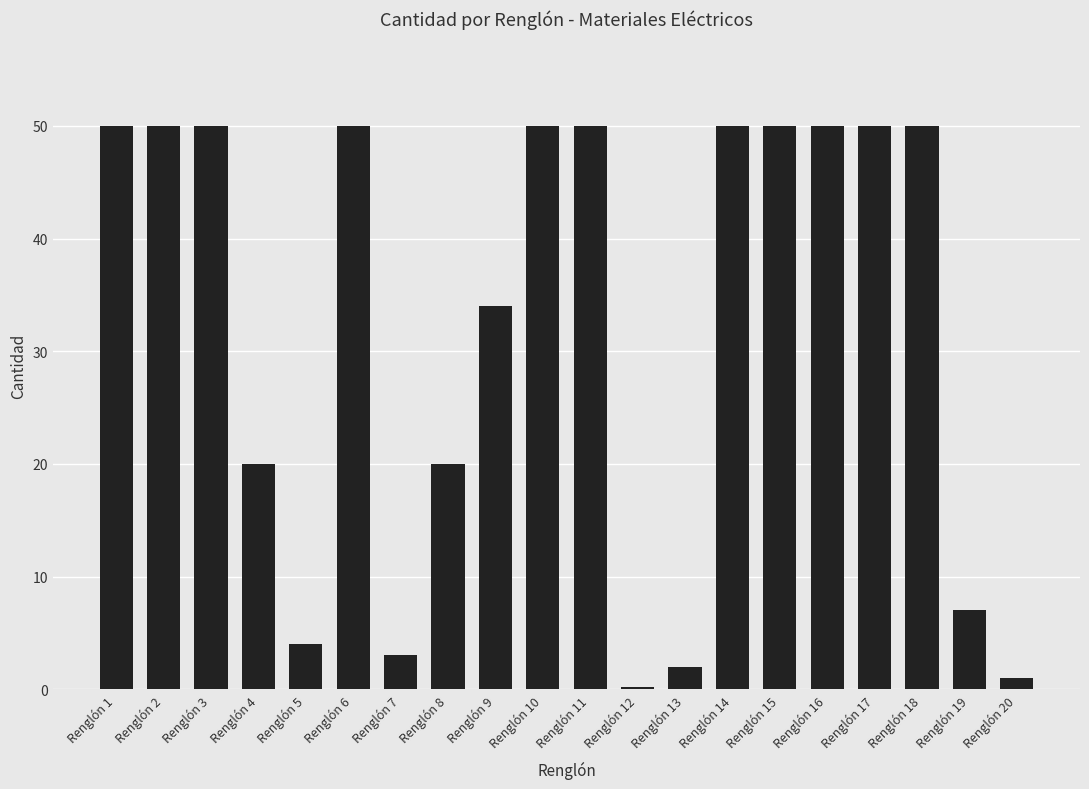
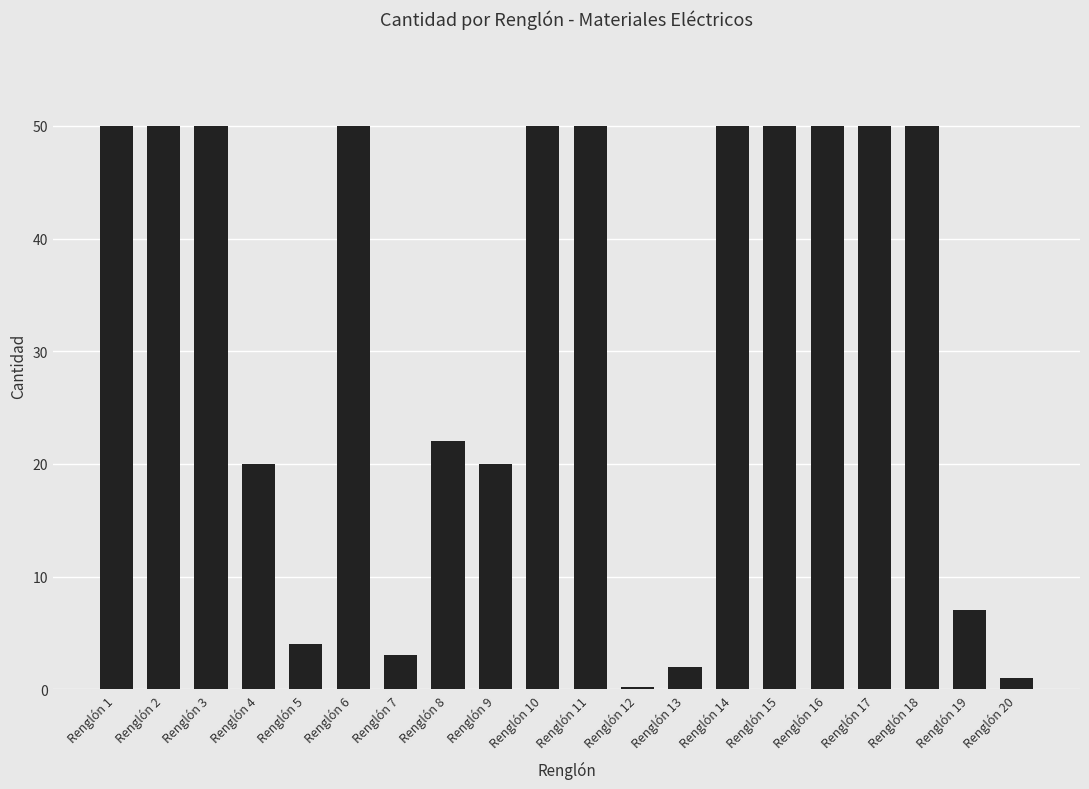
Renglón 8: 20 -> 22
Renglón 9: 34 -> 20
